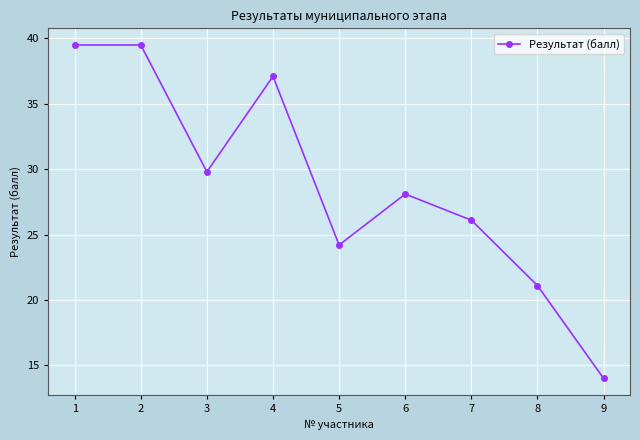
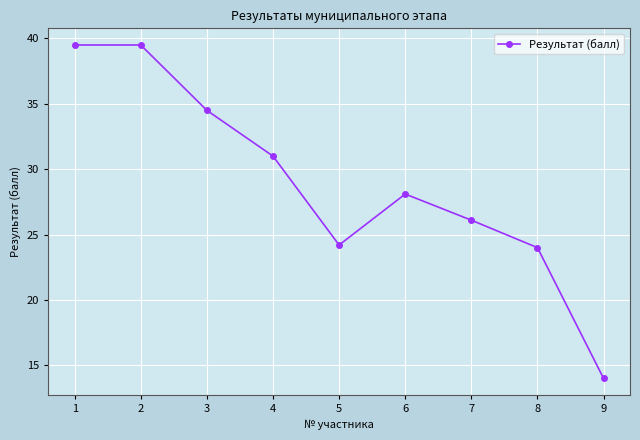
3: 29.8 -> 34.5
4: 37.1 -> 31.0
8: 21.1 -> 24.0
